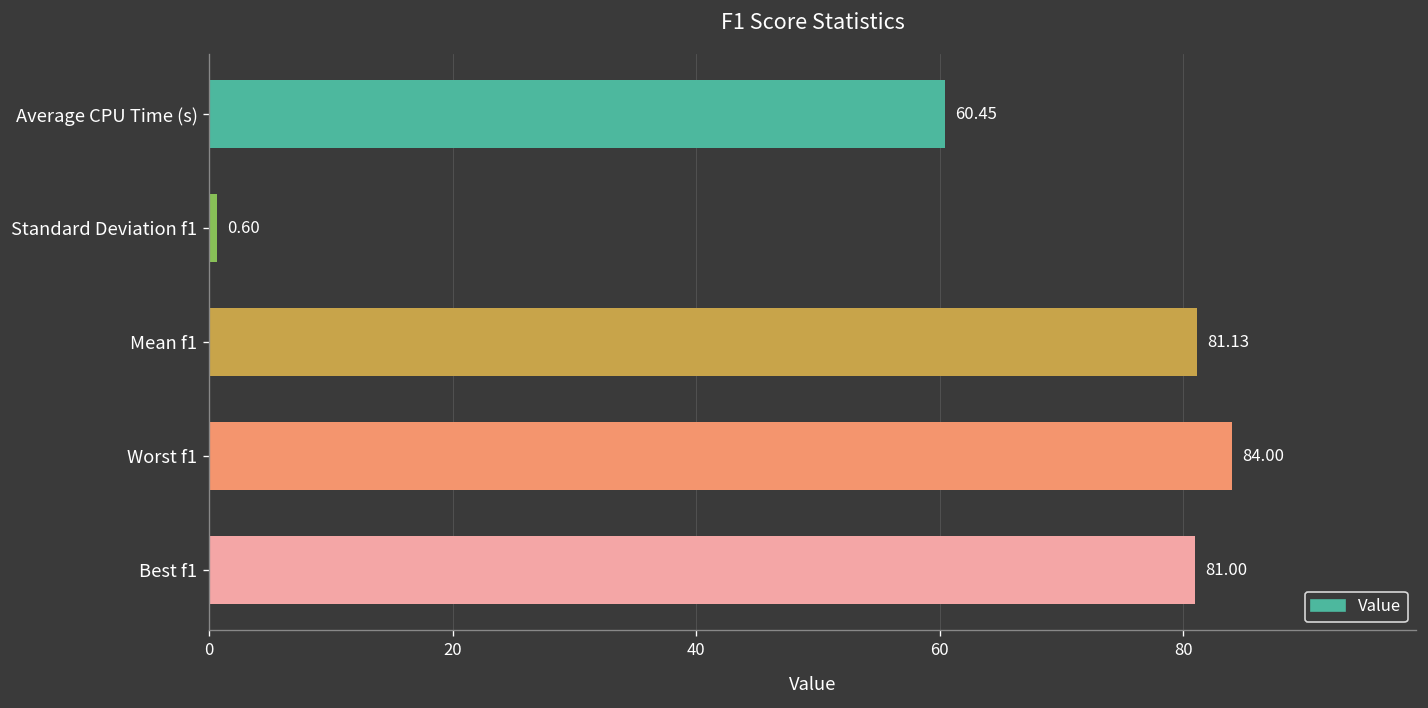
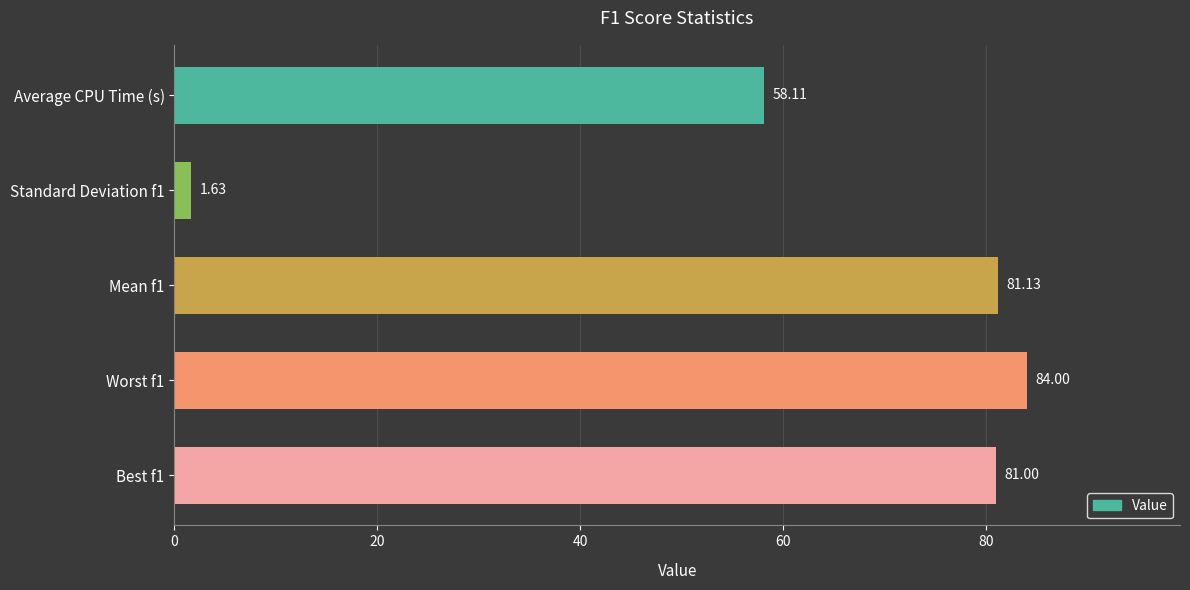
Average CPU Time (s): 60.45 -> 58.11
Standard Deviation f1: 0.60 -> 1.63
